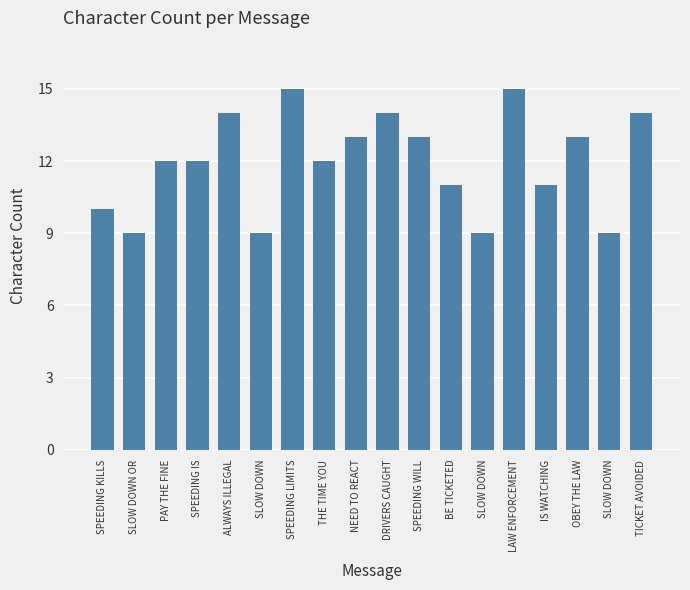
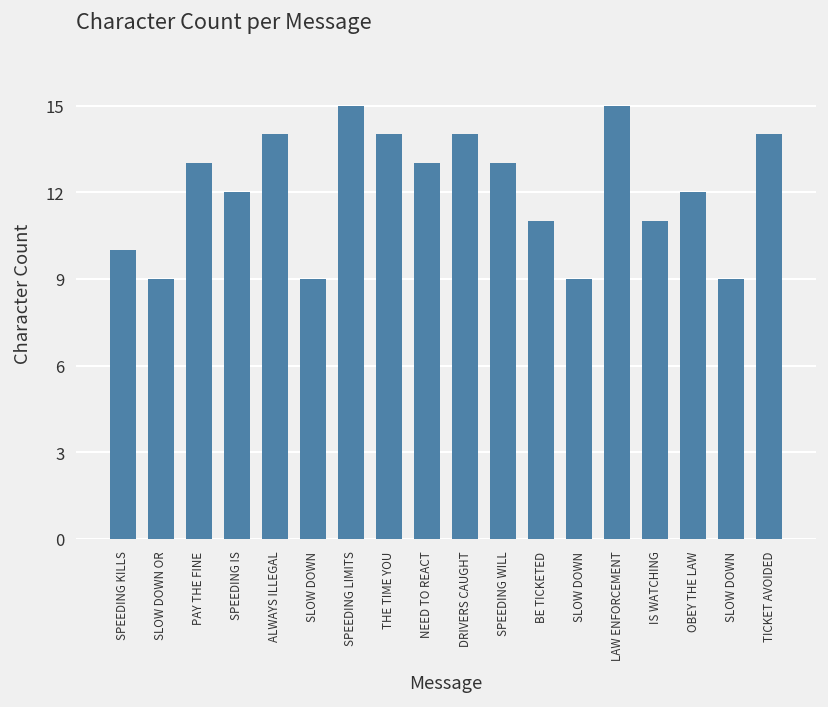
PAY THE FINE: 12 -> 13
THE TIME YOU: 12 -> 14
OBEY THE LAW: 13 -> 12
